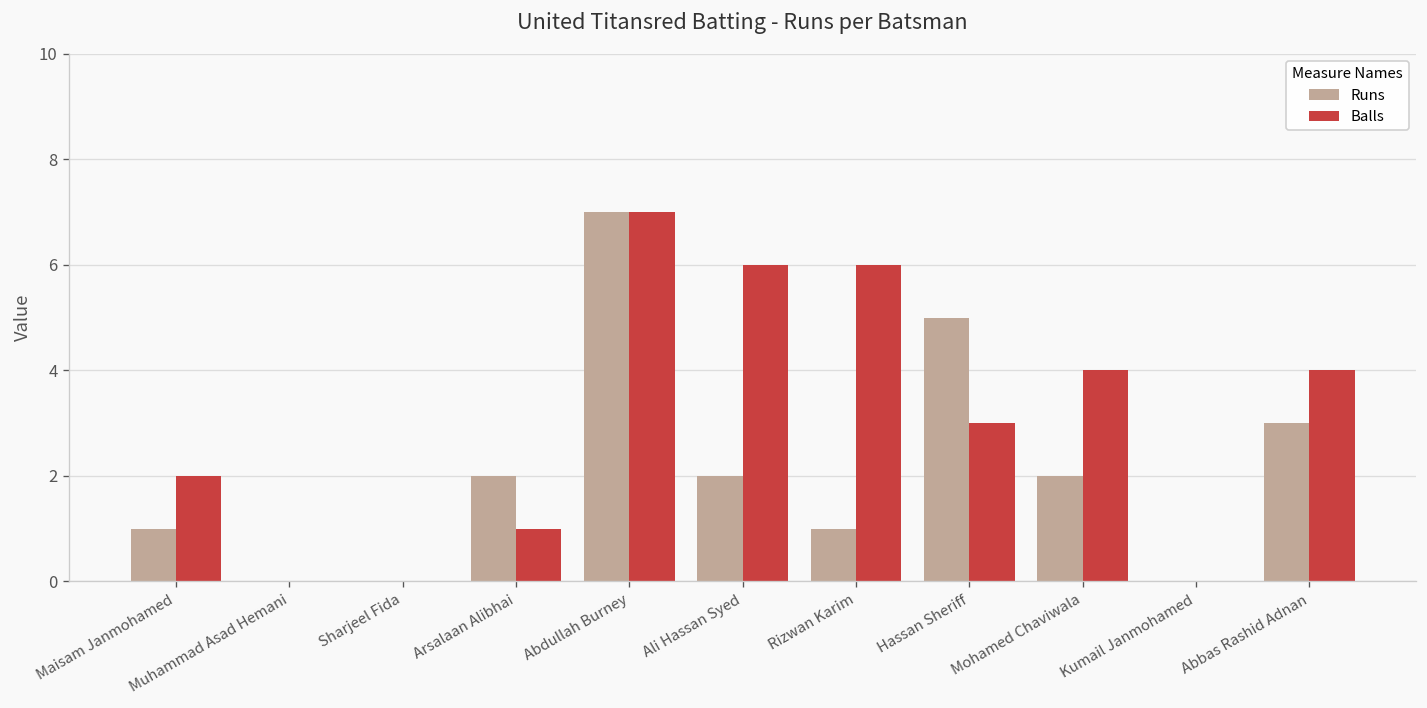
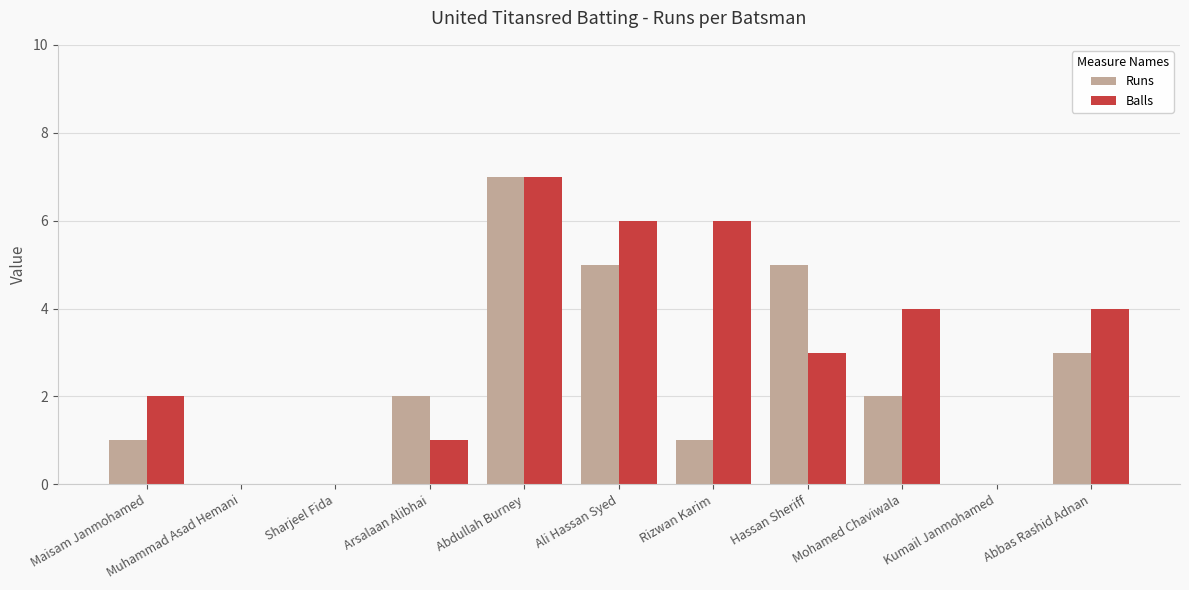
Runs, Ali Hassan Syed: 2 -> 5
